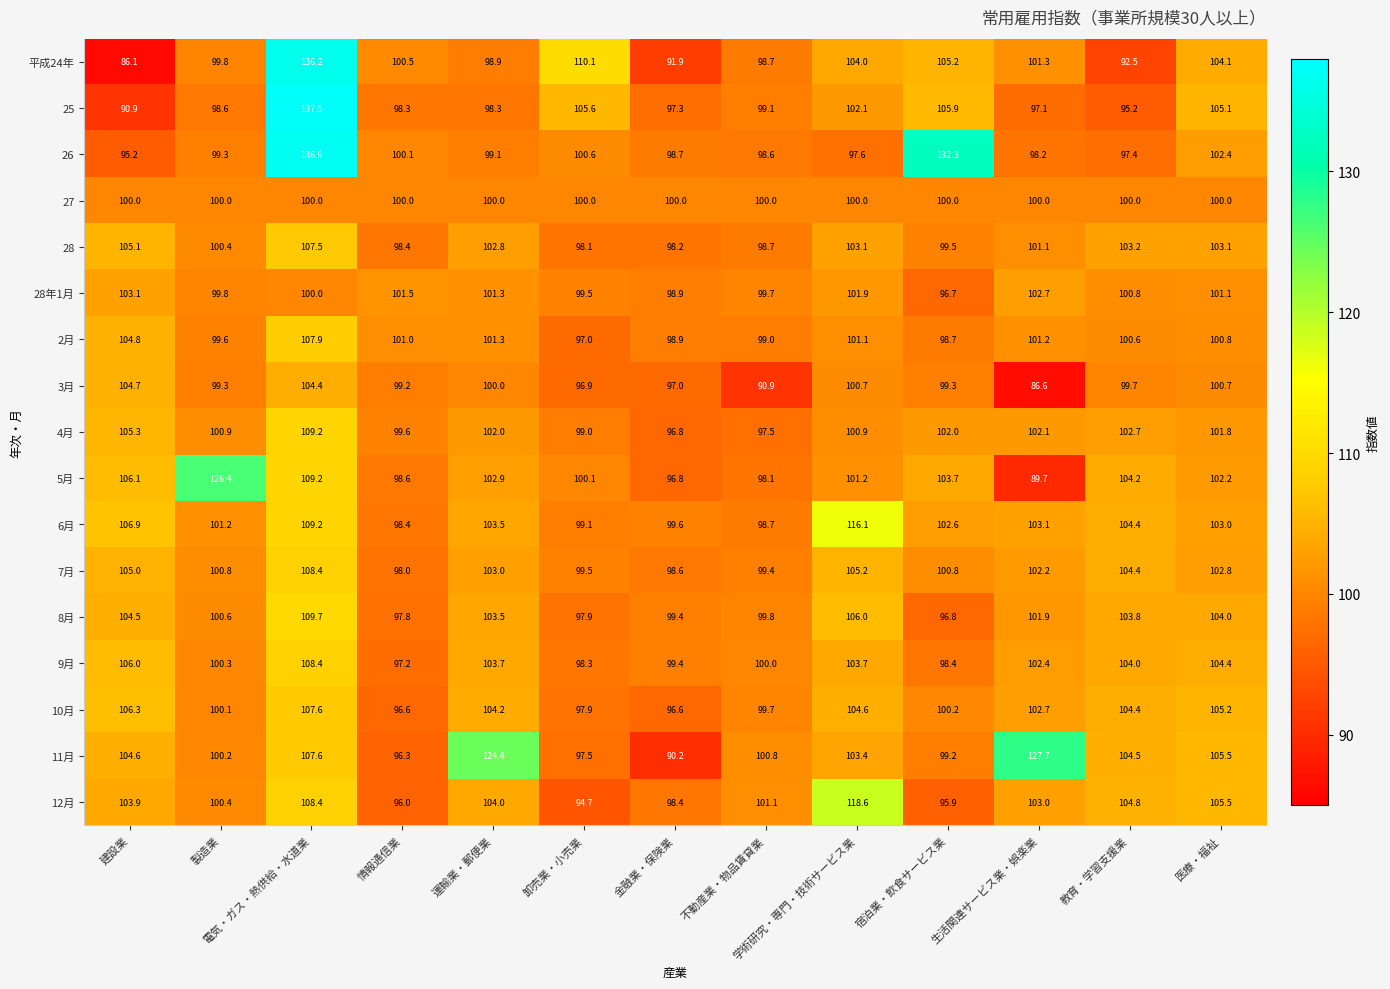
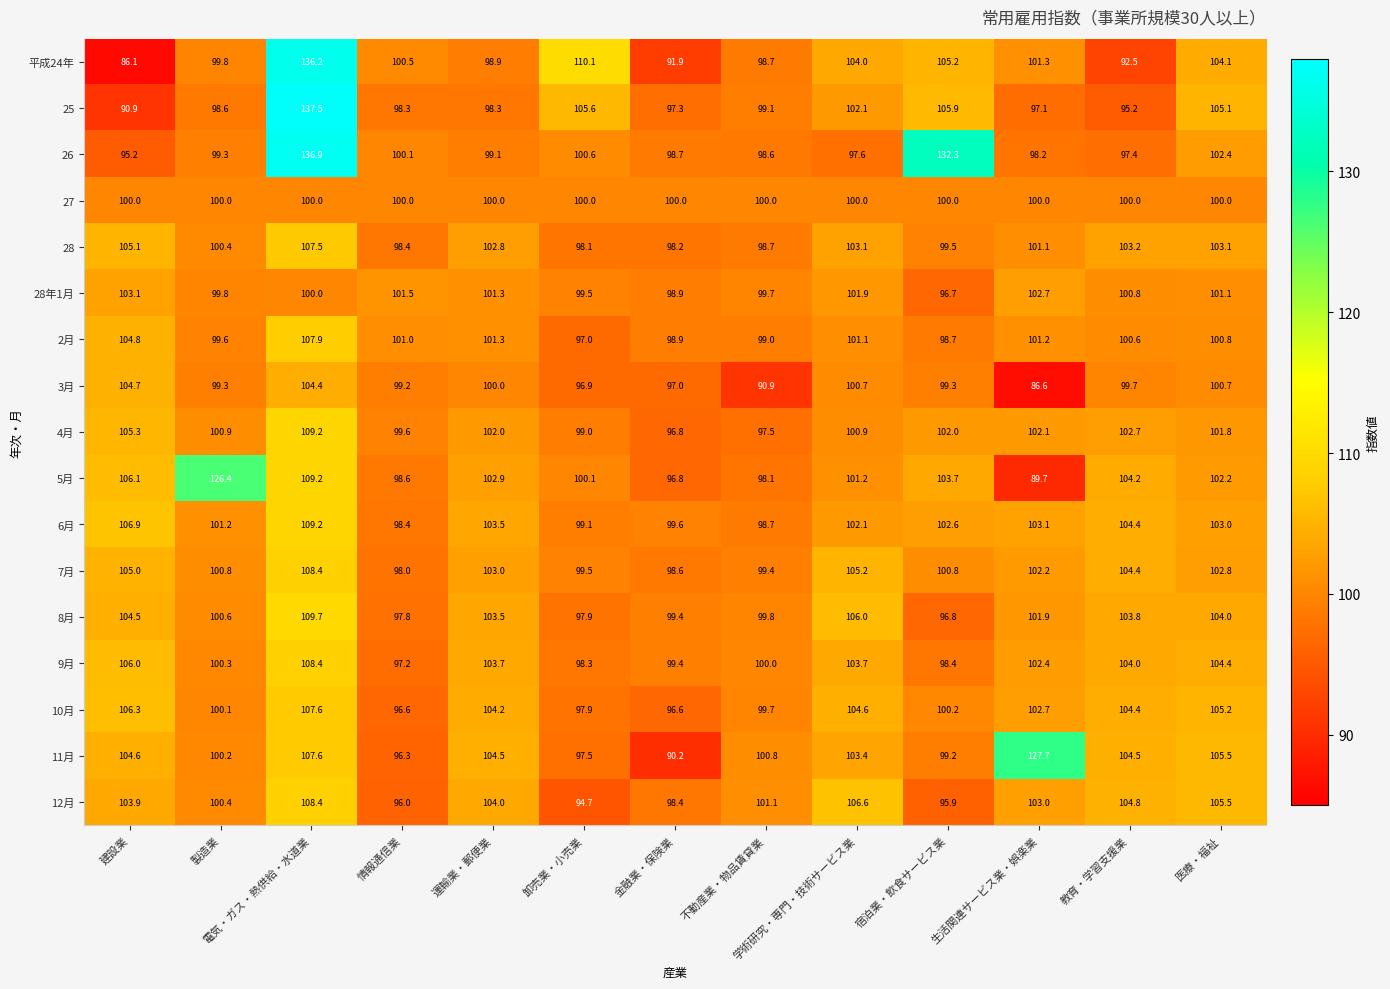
6月, 学術研究・専門・技術サービス業: 116.1 -> 102.1
11月, 運輸業・郵便業: 124.4 -> 104.5
12月, 学術研究・専門・技術サービス業: 118.6 -> 106.6
